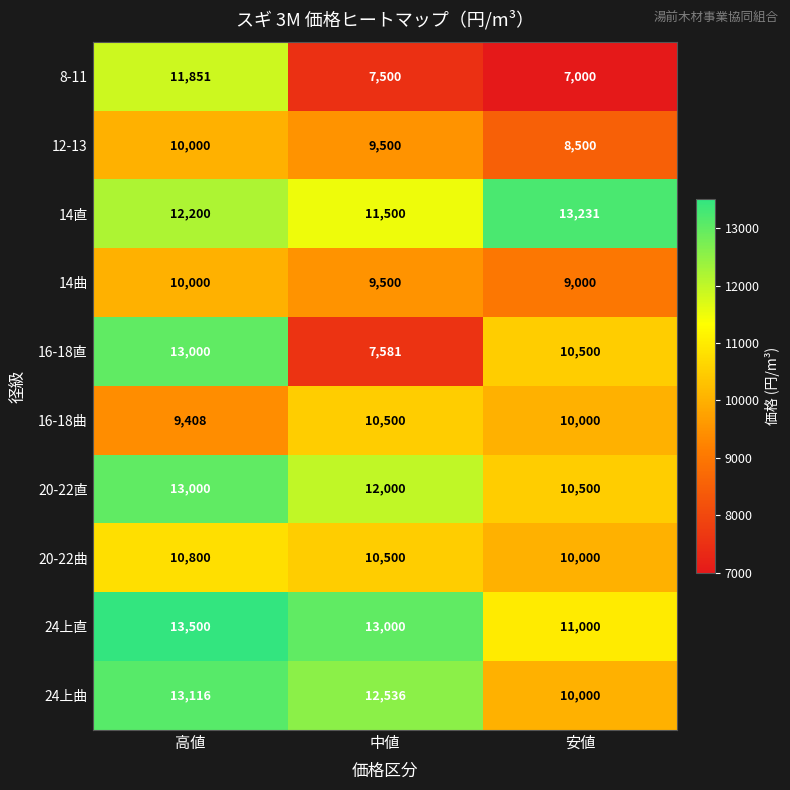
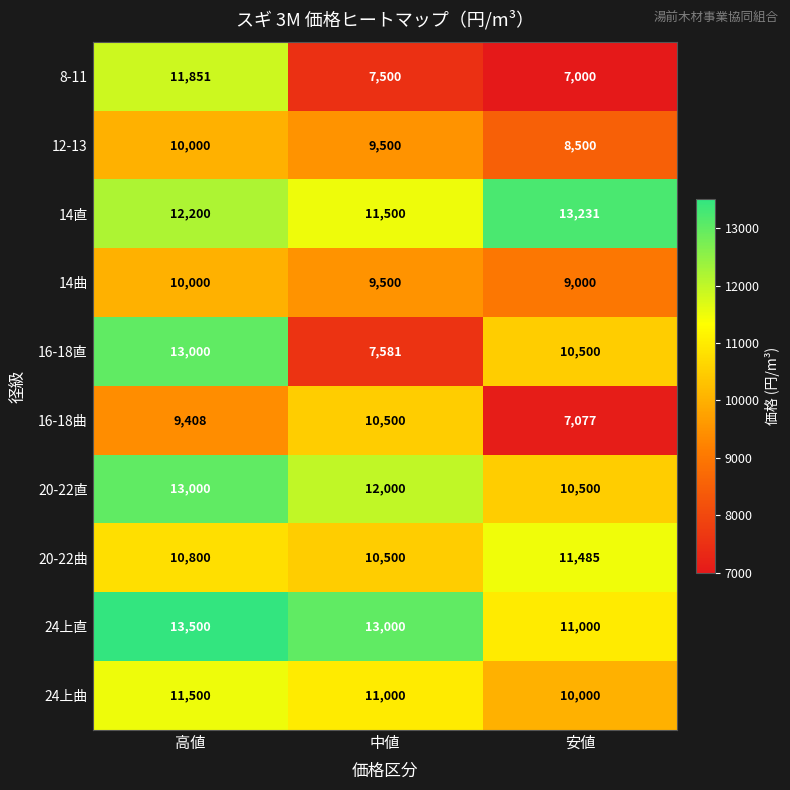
16-18曲, 安値: 10,000 -> 7,077
20-22曲, 安値: 10,000 -> 11,485
24上曲, 高値: 13,116 -> 11,500
24上曲, 中値: 12,536 -> 11,000
